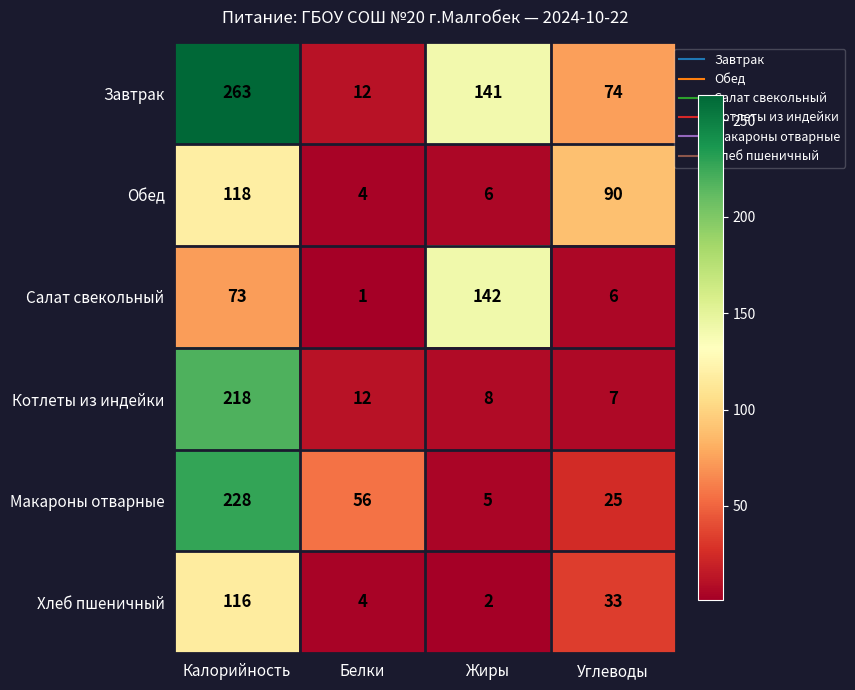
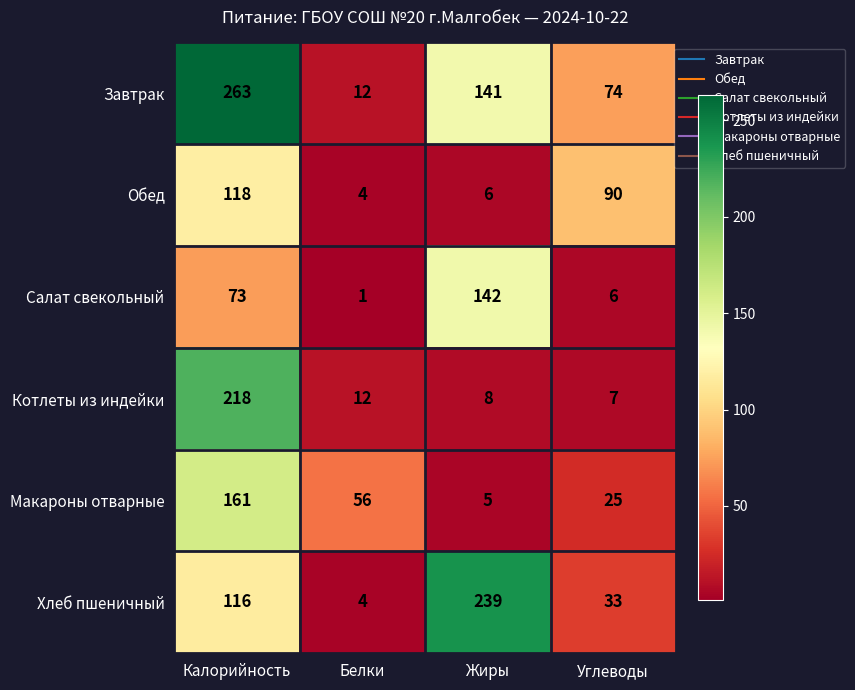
Макароны отварные, Калорийность: 228 -> 161
Хлеб пшеничный, Жиры: 2 -> 239
